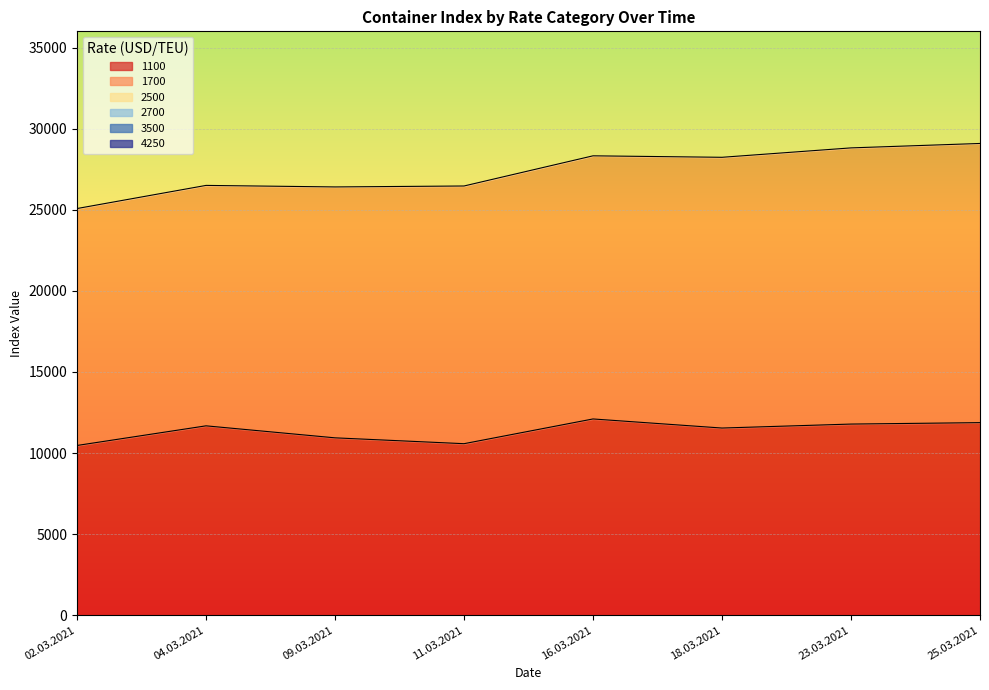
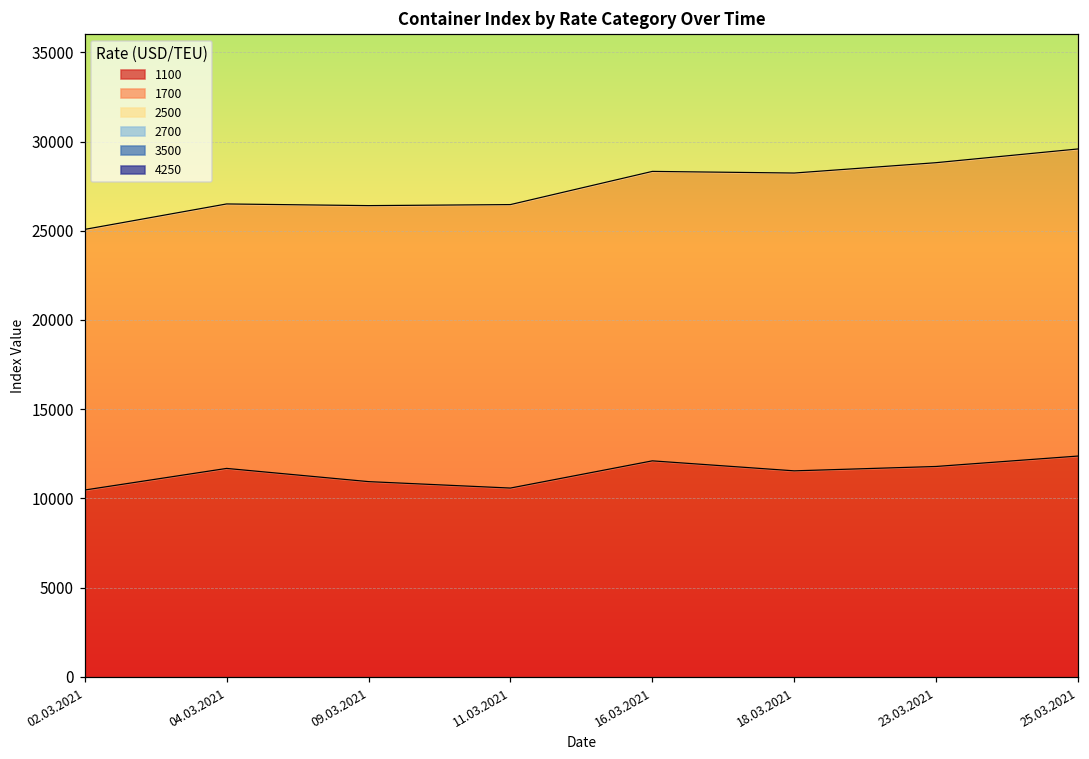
1100, 25.03.2021: 11900 -> 12400
